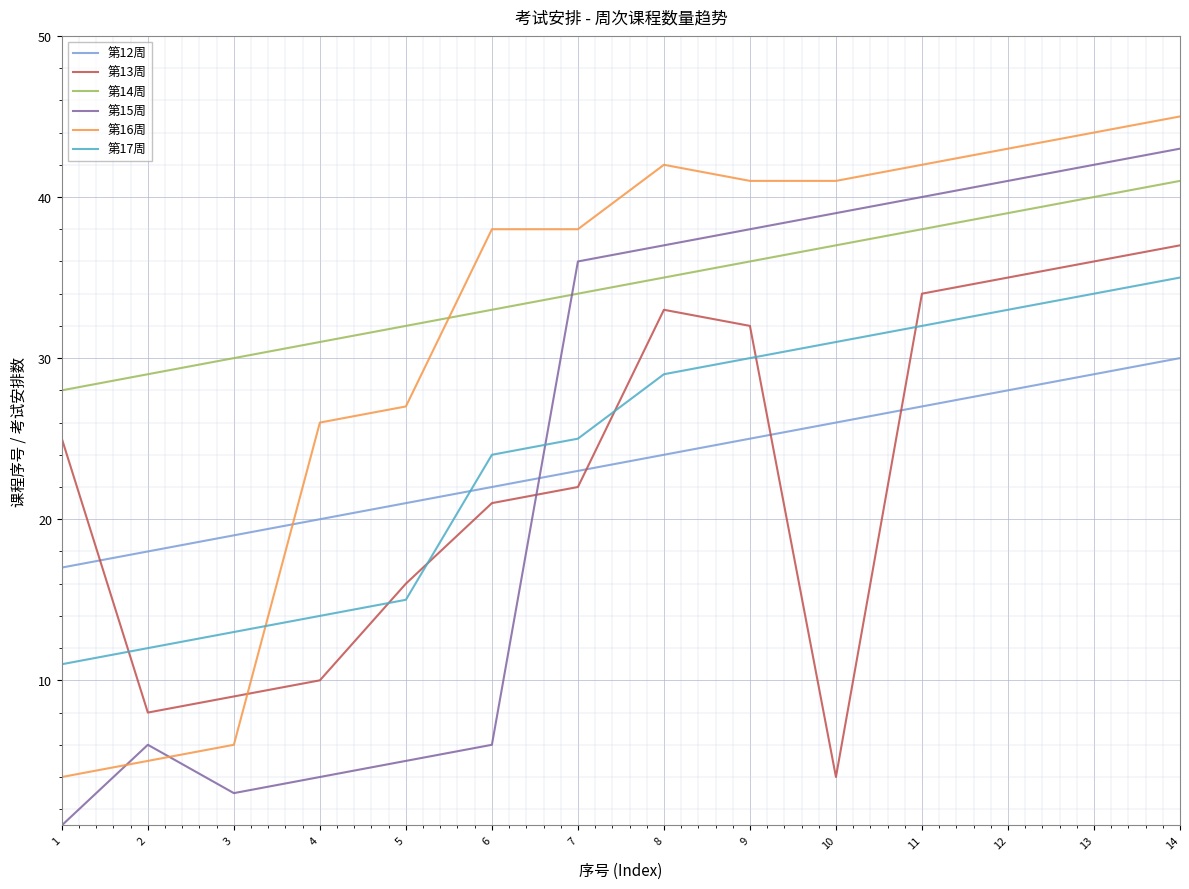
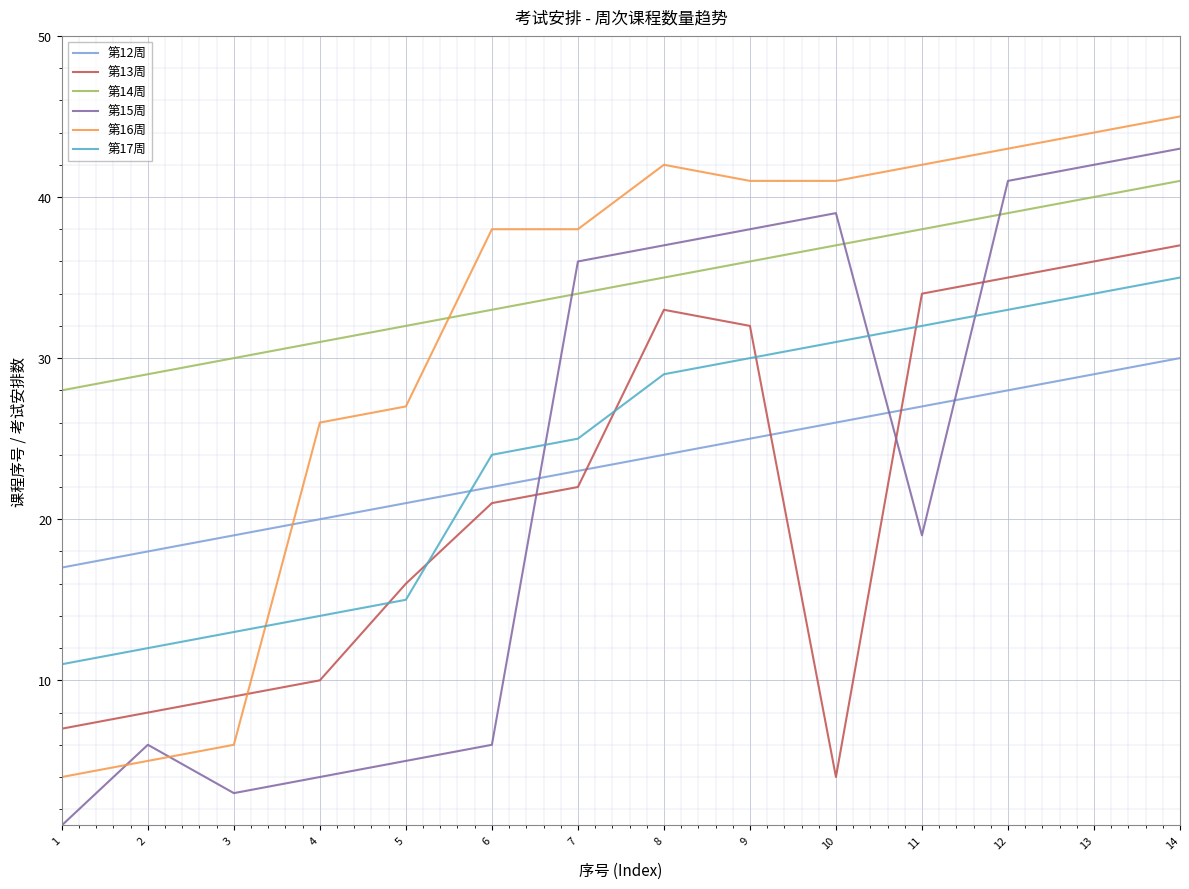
第13周, 1: 25 -> 7
第15周, 11: 40 -> 19
